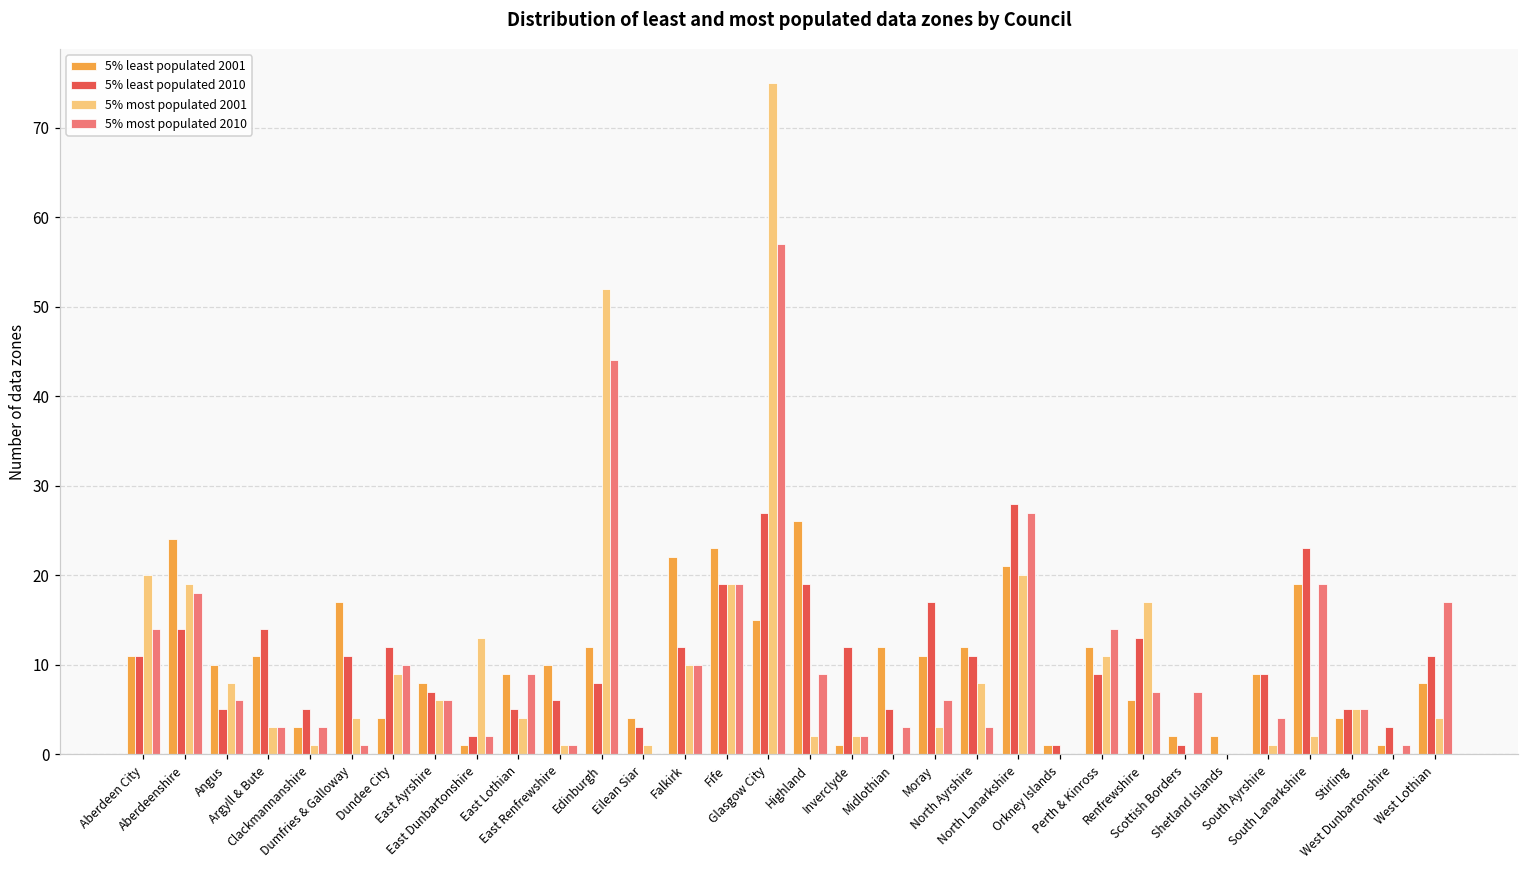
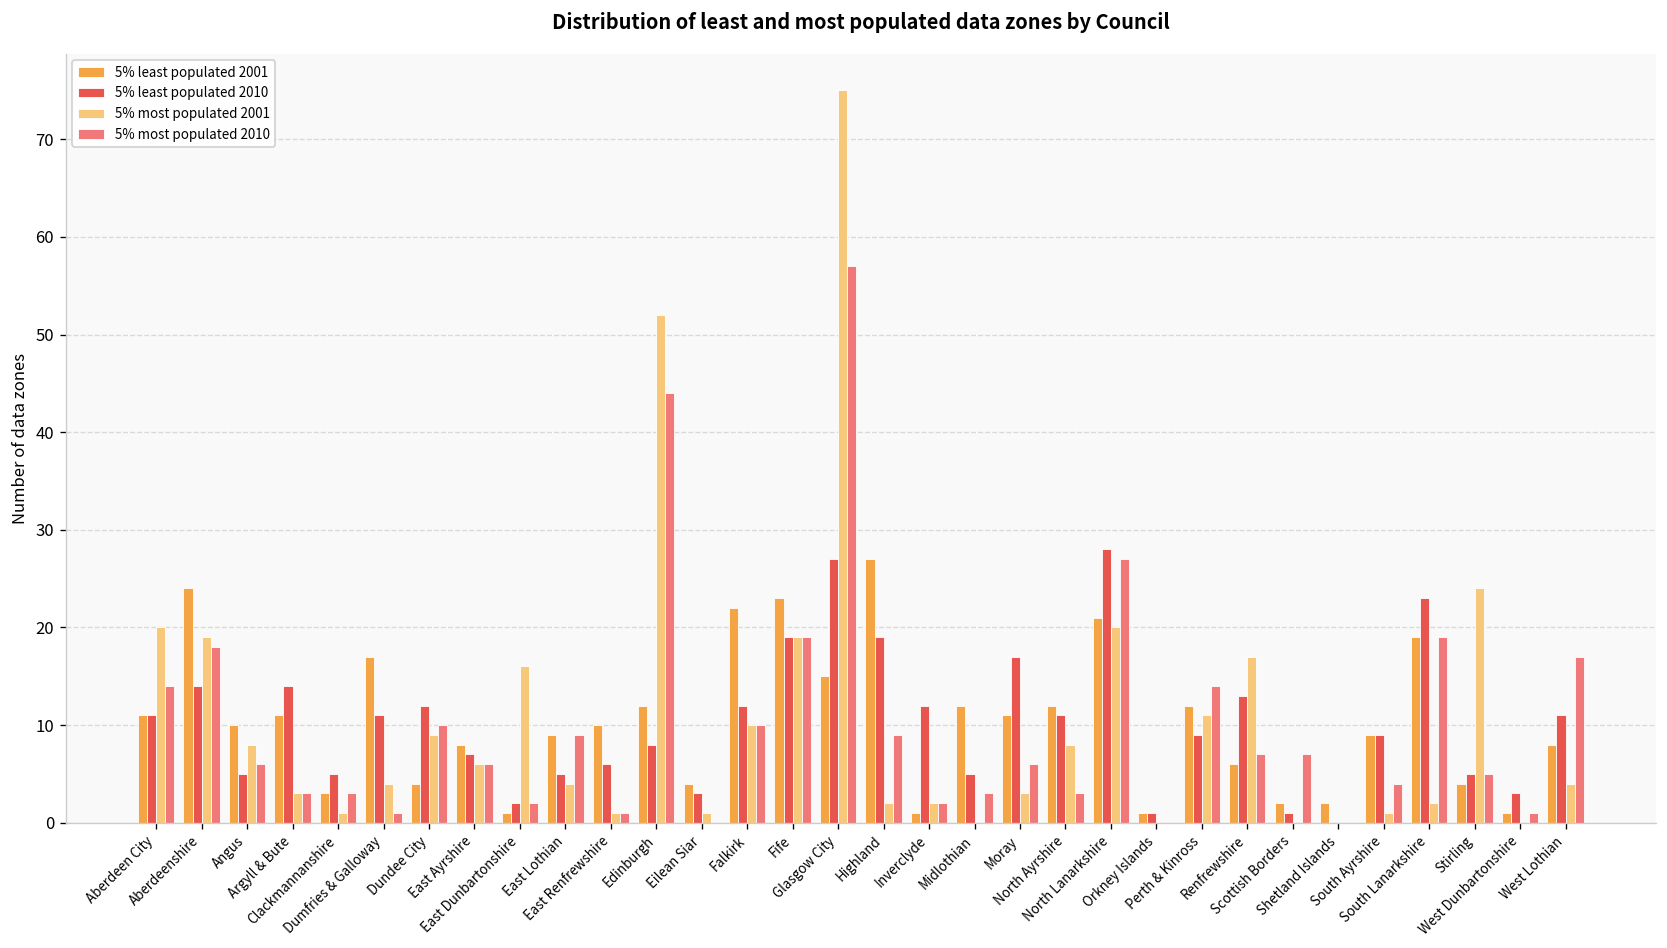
5% most populated 2001, East Dunbartonshire: 13 -> 16
5% least populated 2001, Highland: 26 -> 27
5% most populated 2001, Stirling: 5 -> 24
